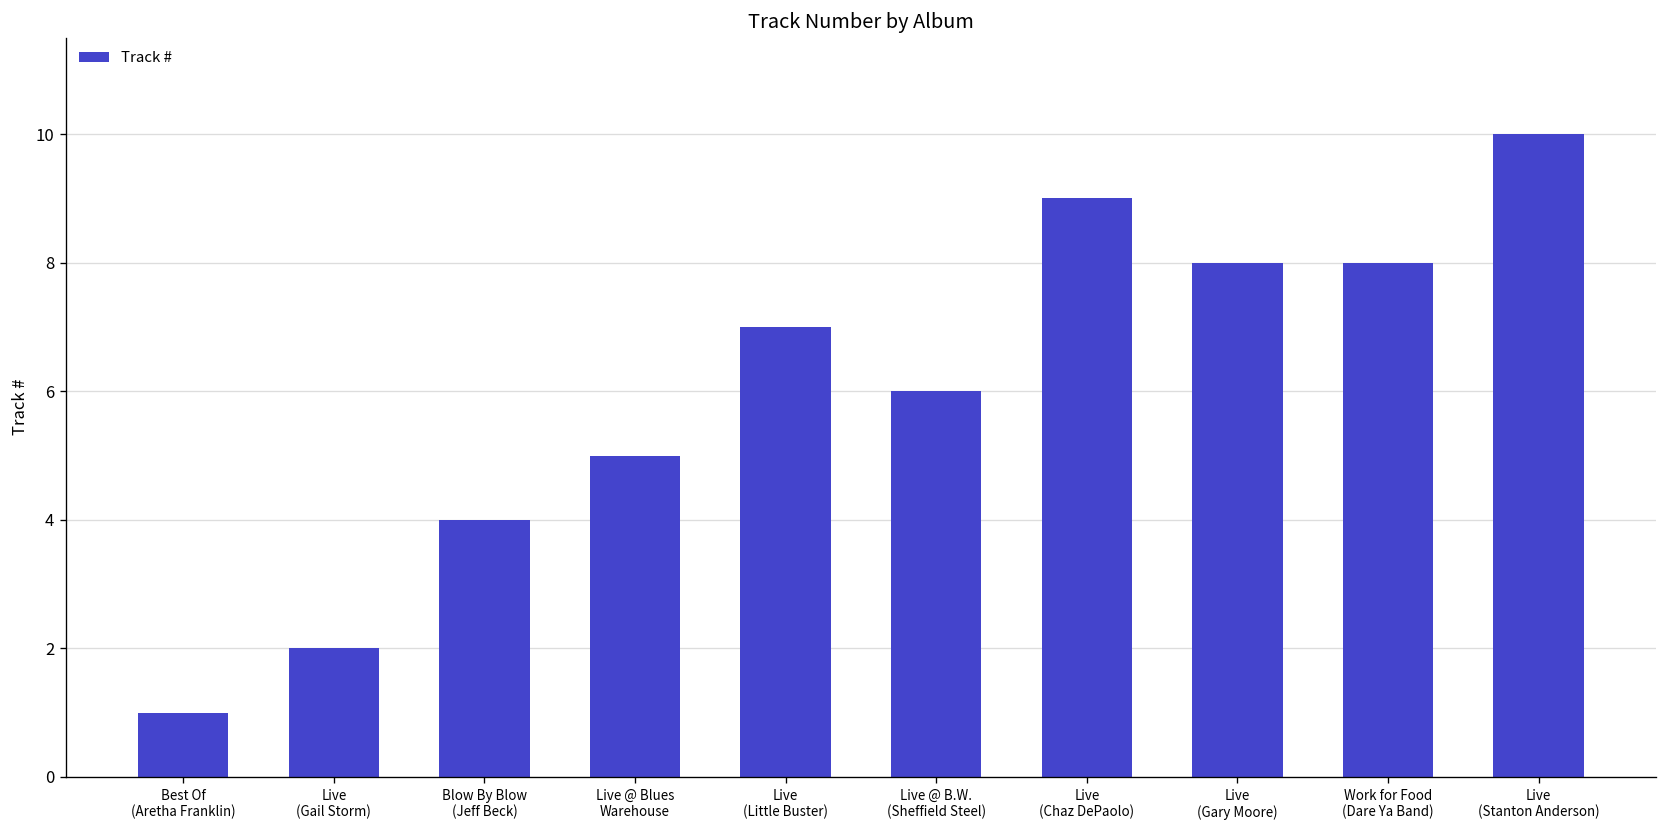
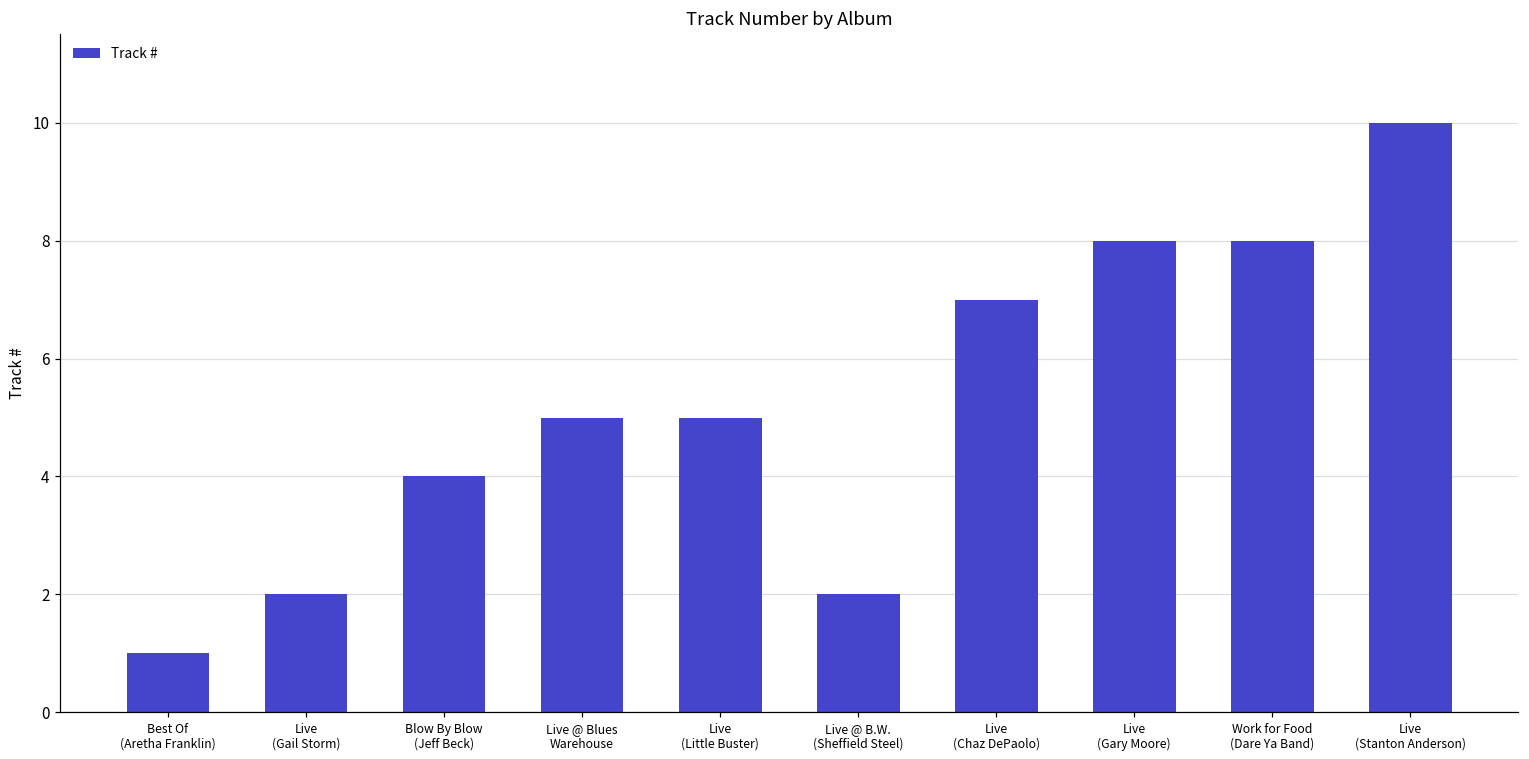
Live (Little Buster): 7 -> 5
Live @ B.W. (Sheffield Steel): 6 -> 2
Live (Chaz DePaolo): 9 -> 7
